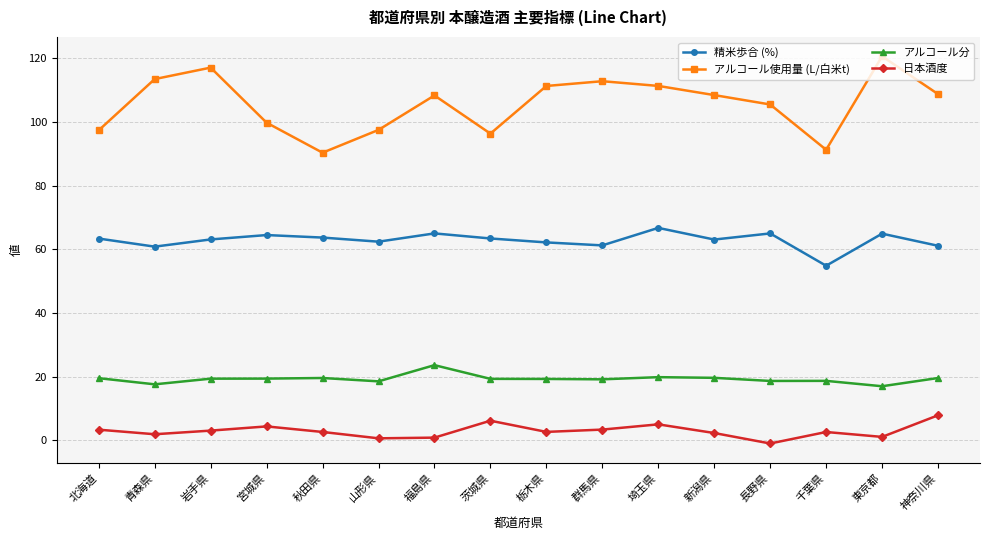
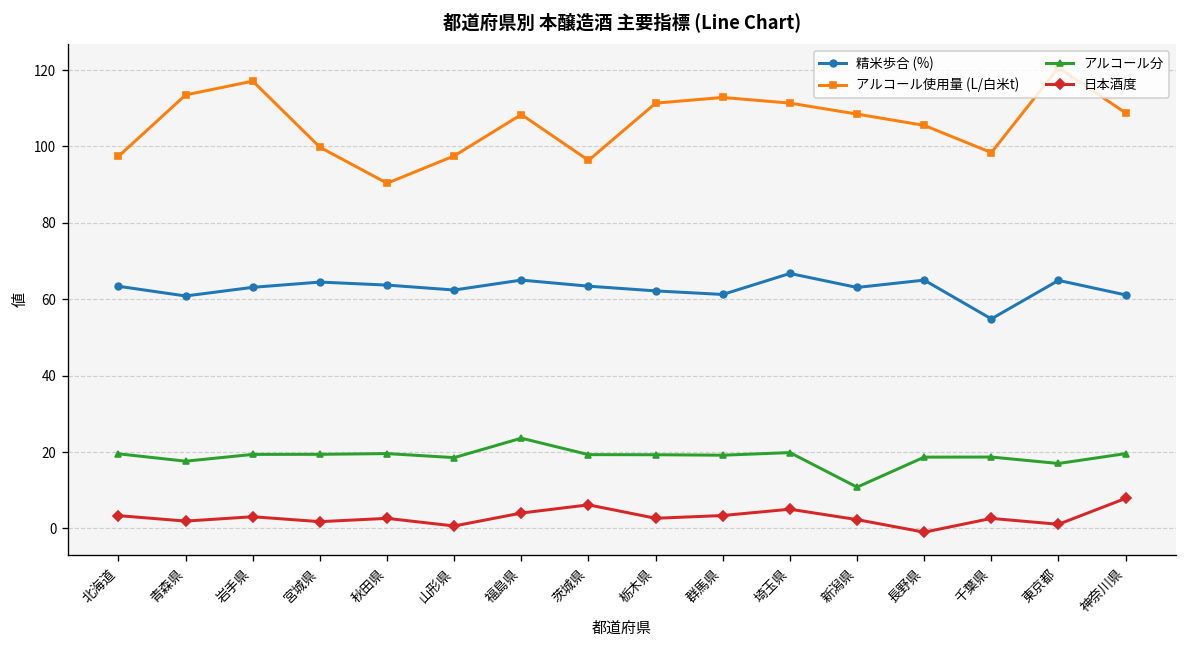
日本酒度, 宮城県: 4 -> 2
日本酒度, 福島県: 1 -> 4
アルコール分, 新潟県: 20 -> 11
アルコール使用量 (L/白米t), 千葉県: 91 -> 98
